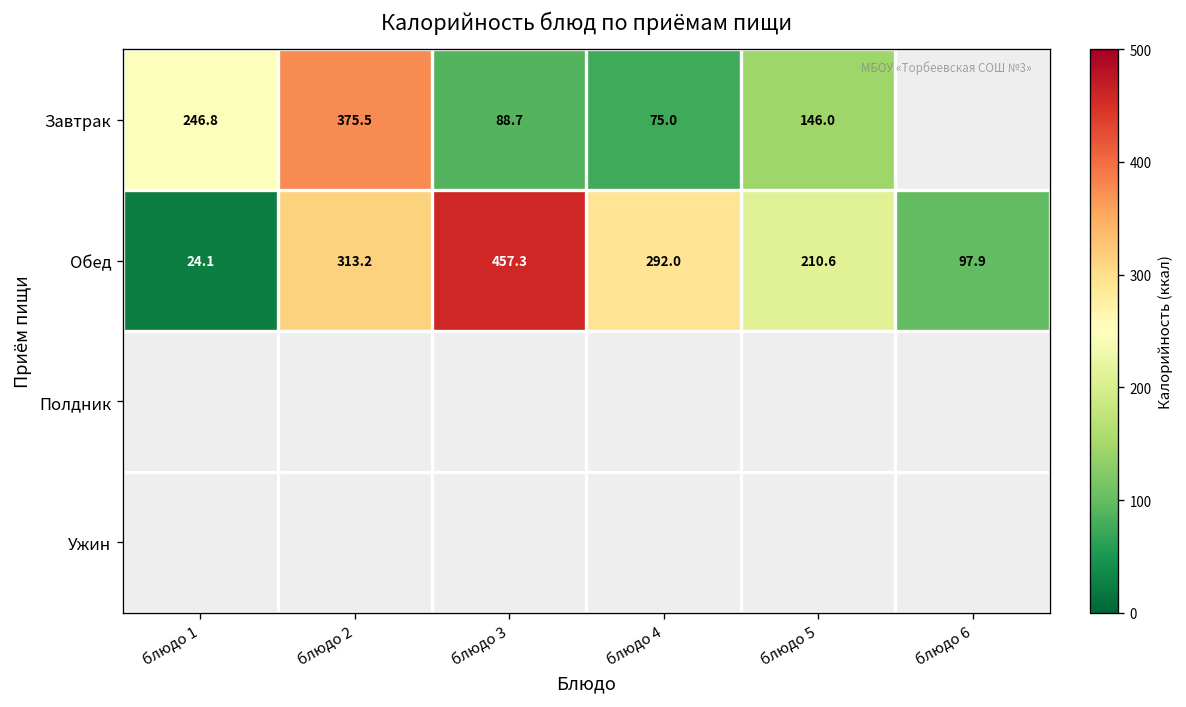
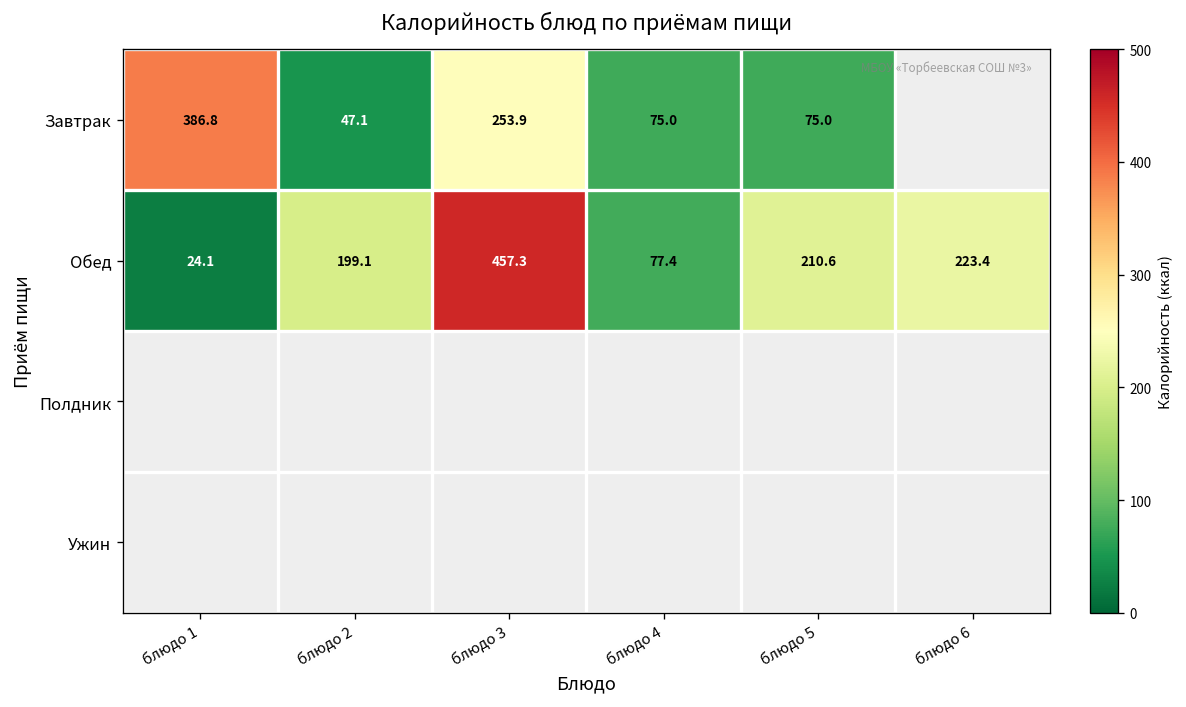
Завтрак, блюдо 1: 246.8 -> 386.8
Завтрак, блюдо 2: 375.5 -> 47.1
Завтрак, блюдо 3: 88.7 -> 253.9
Завтрак, блюдо 5: 146.0 -> 75.0
Обед, блюдо 2: 313.2 -> 199.1
Обед, блюдо 4: 292.0 -> 77.4
Обед, блюдо 6: 97.9 -> 223.4
